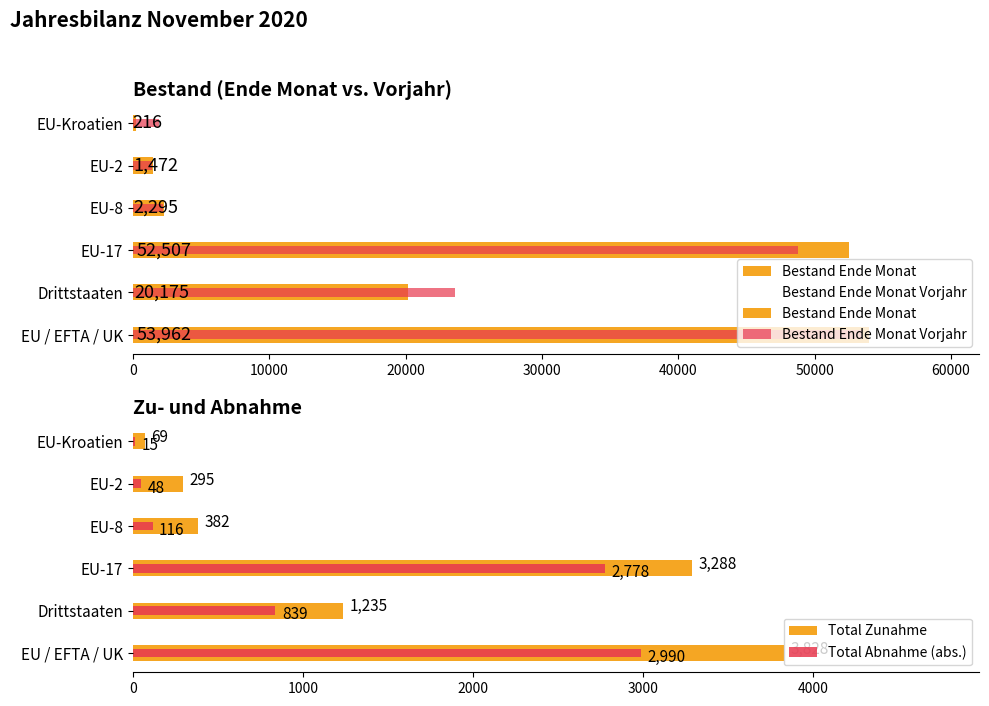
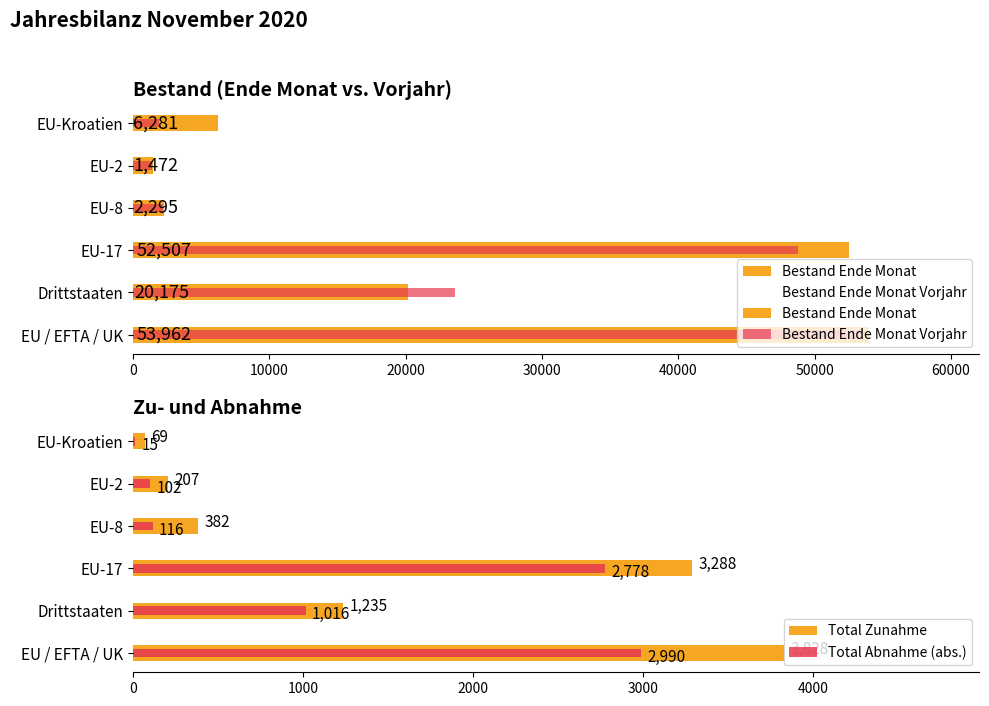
Bestand (Ende Monat vs. Vorjahr), Bestand Ende Monat, EU-Kroatien: 216 -> 6,281
Zu- und Abnahme, Total Zunahme, EU-2: 295 -> 207
Zu- und Abnahme, Total Abnahme (abs.), EU-2: 48 -> 102
Zu- und Abnahme, Total Abnahme (abs.), Drittstaaten: 839 -> 1,016
